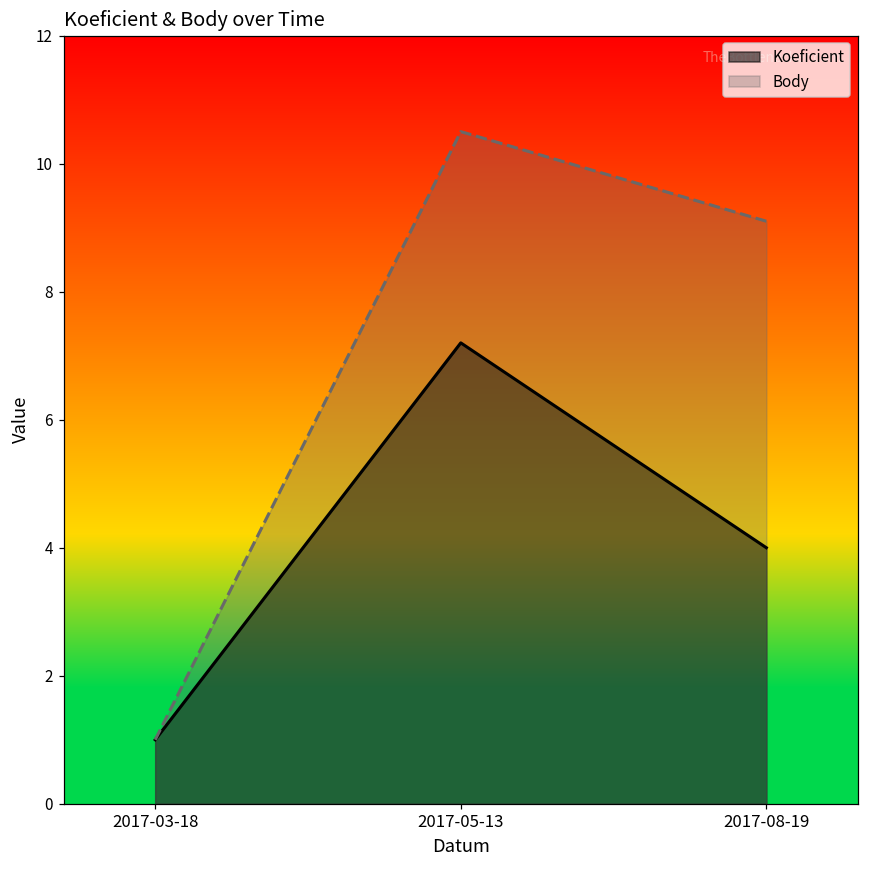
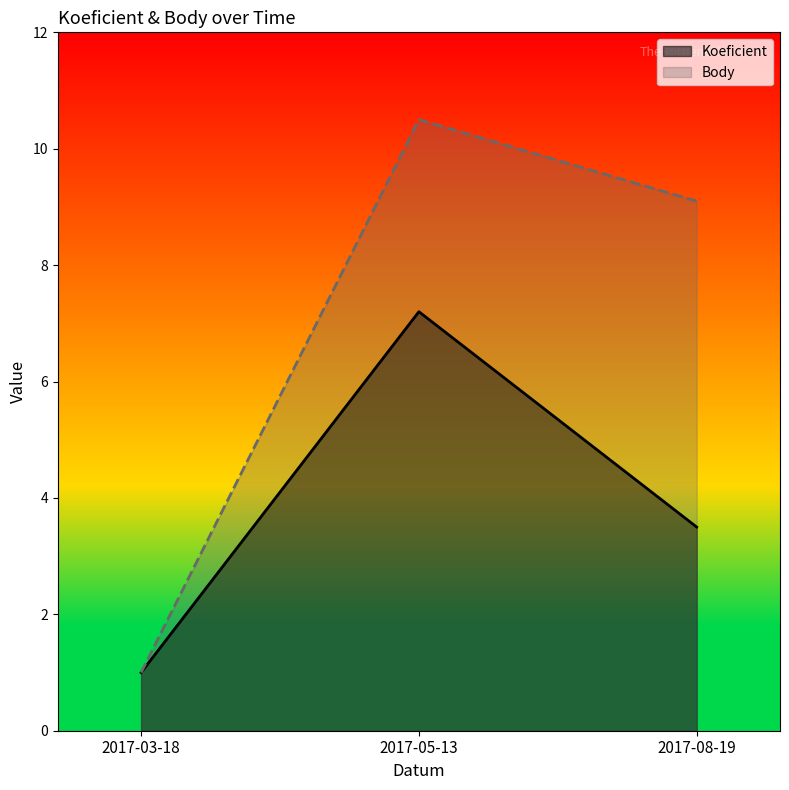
Koeficient, 2017-08-19: 4.0 -> 3.5
